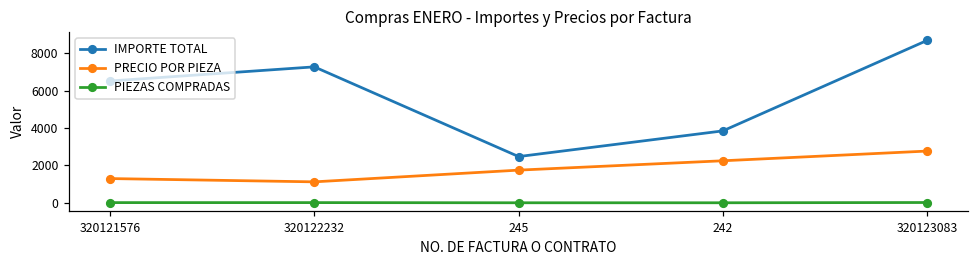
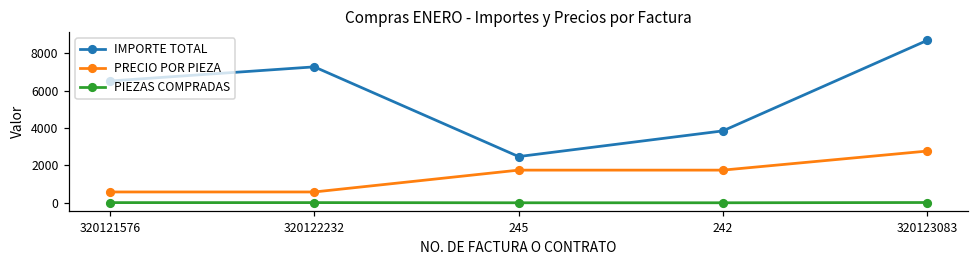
PRECIO POR PIEZA, 320121576: 1300 -> 600
PRECIO POR PIEZA, 320122232: 1100 -> 600
PRECIO POR PIEZA, 242: 2300 -> 1800
